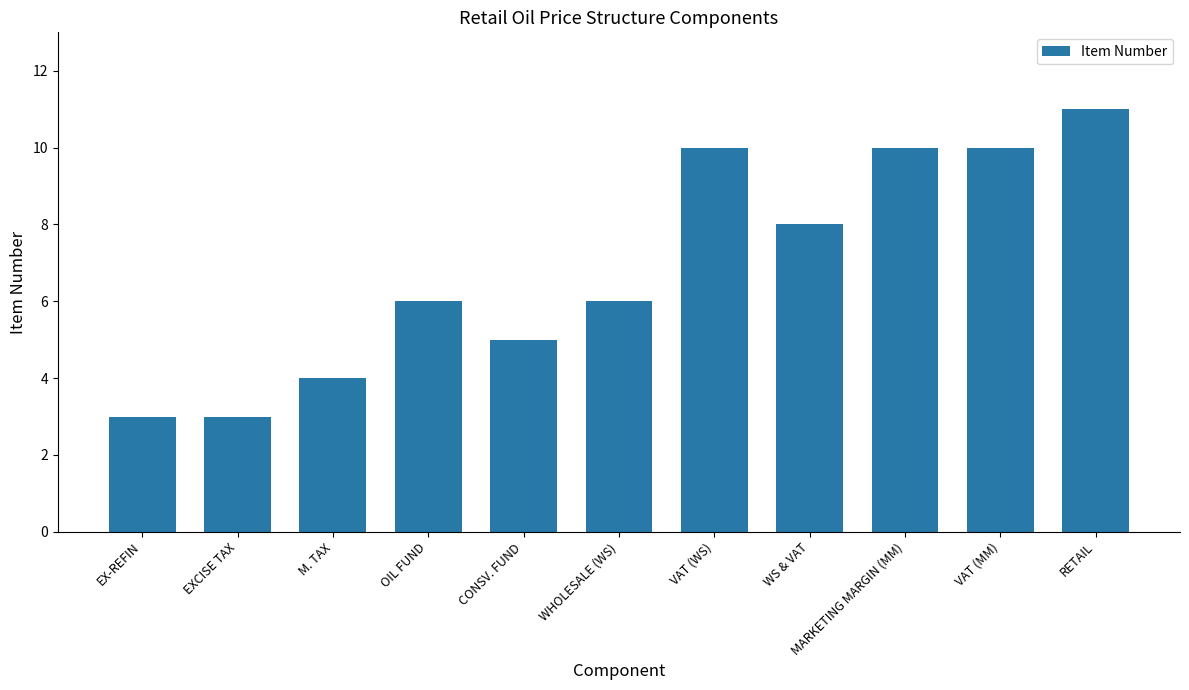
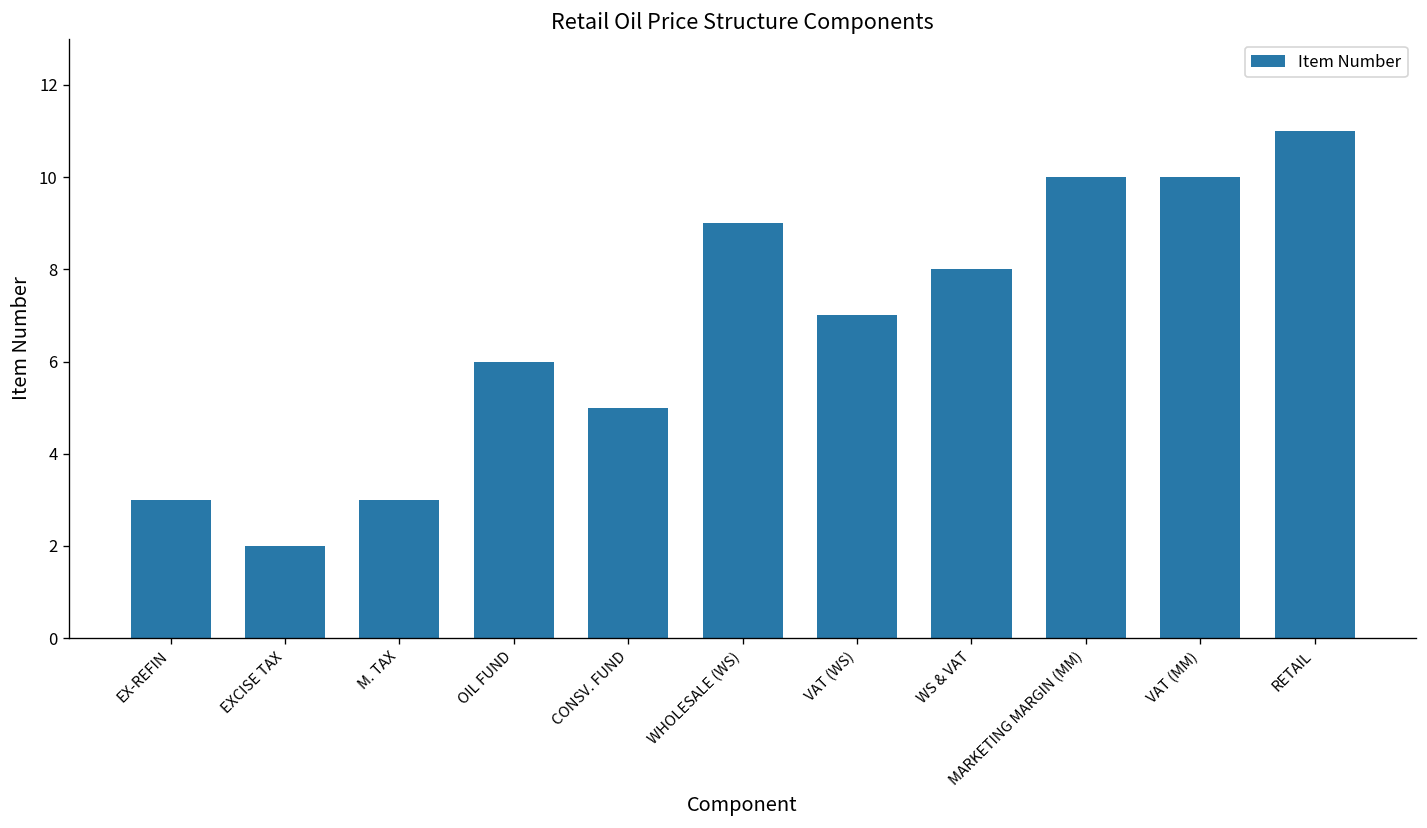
EXCISE TAX: 3 -> 2
M. TAX: 4 -> 3
WHOLESALE (WS): 6 -> 9
VAT (WS): 10 -> 7
